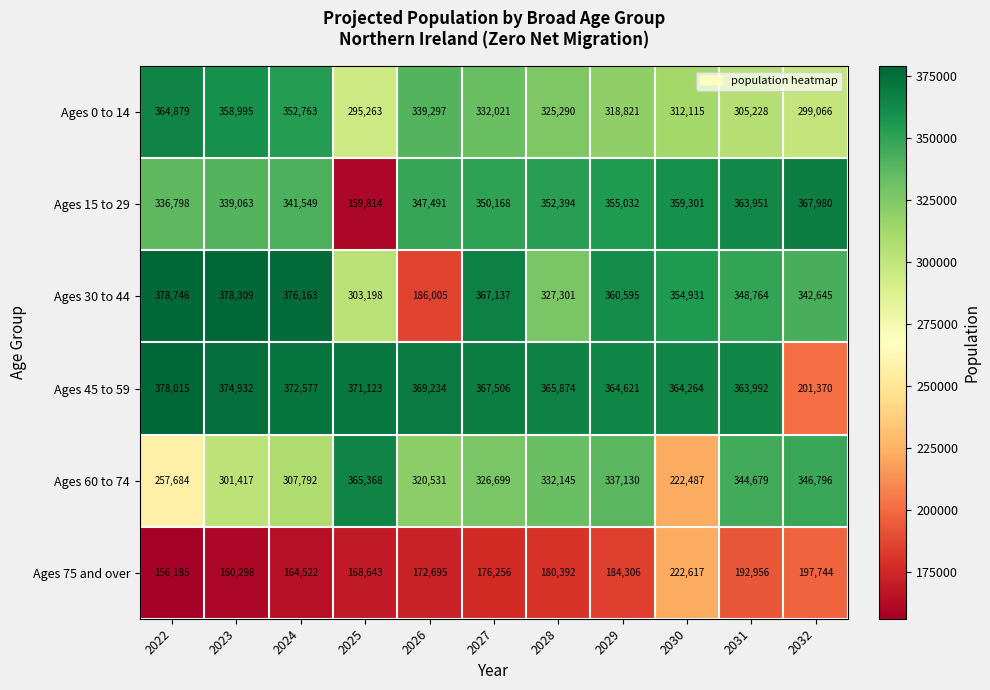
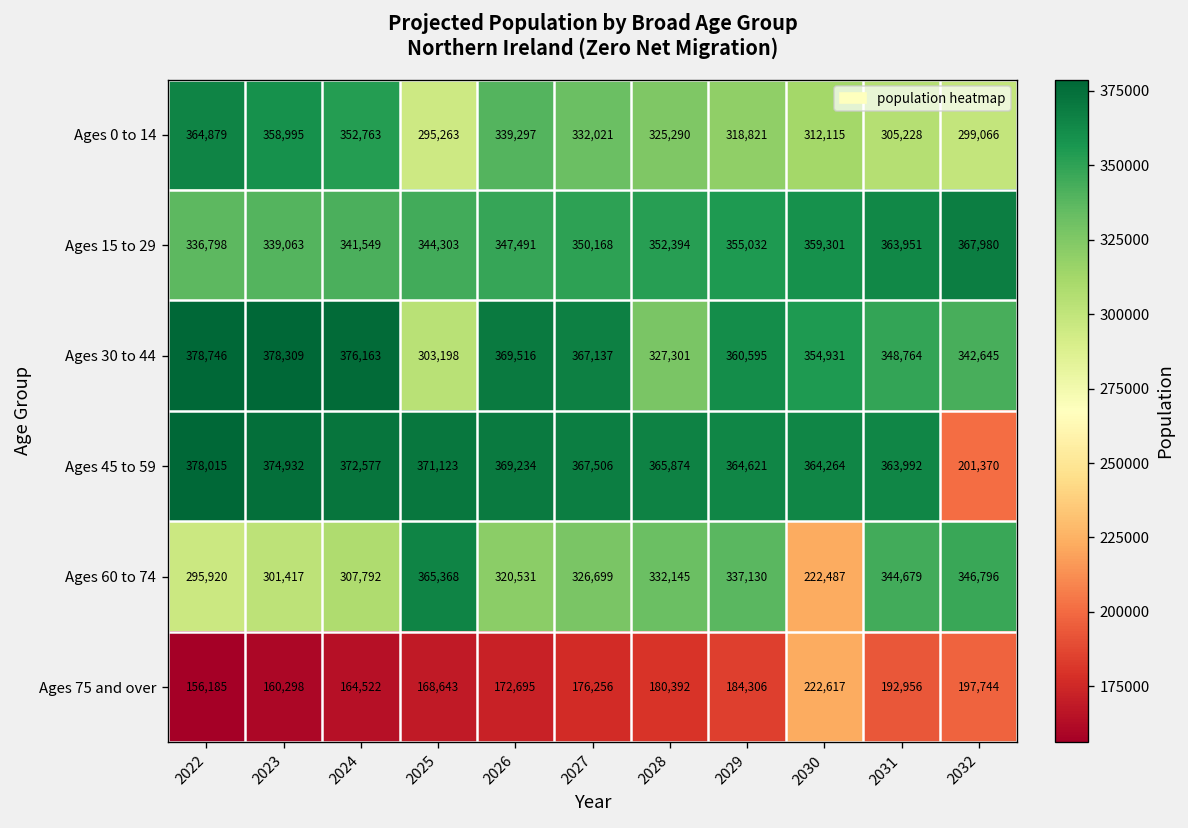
Ages 15 to 29, 2025: 159,814 -> 344,303
Ages 30 to 44, 2026: 186,005 -> 369,516
Ages 60 to 74, 2022: 257,684 -> 295,920
